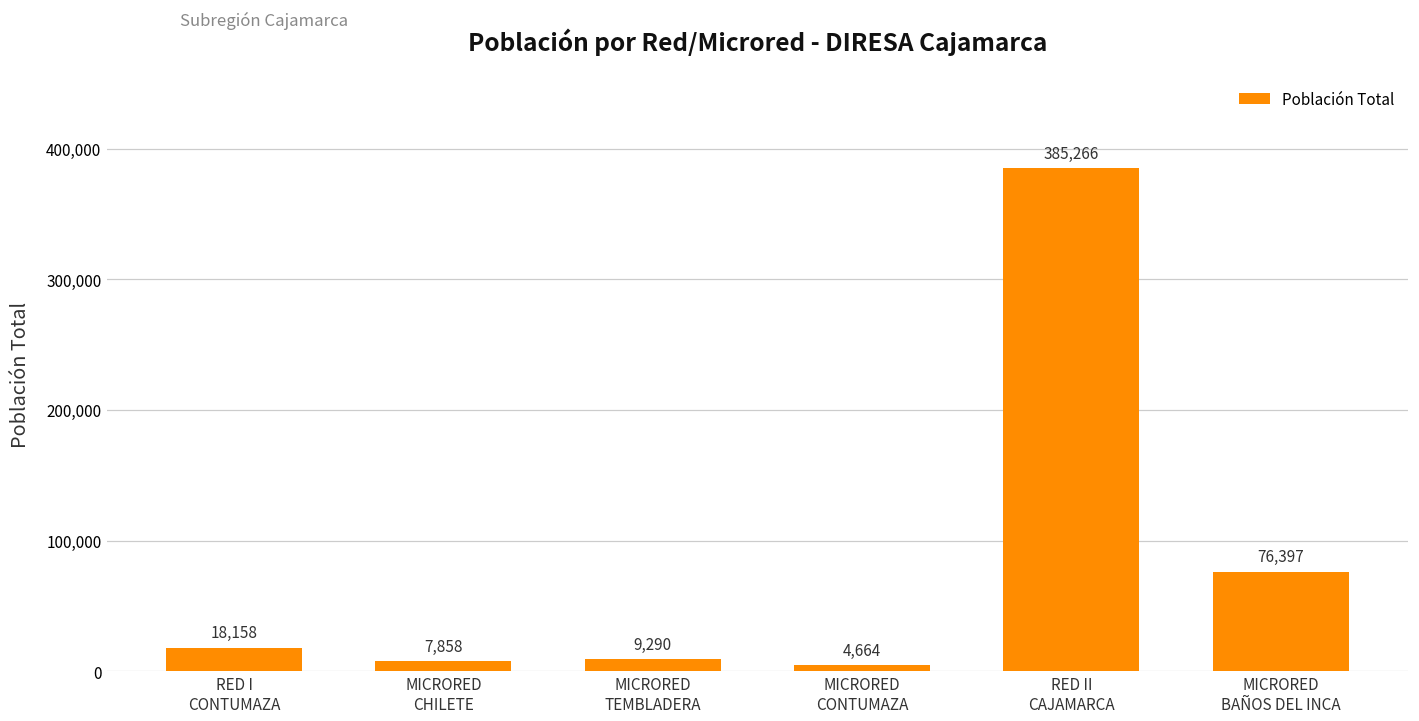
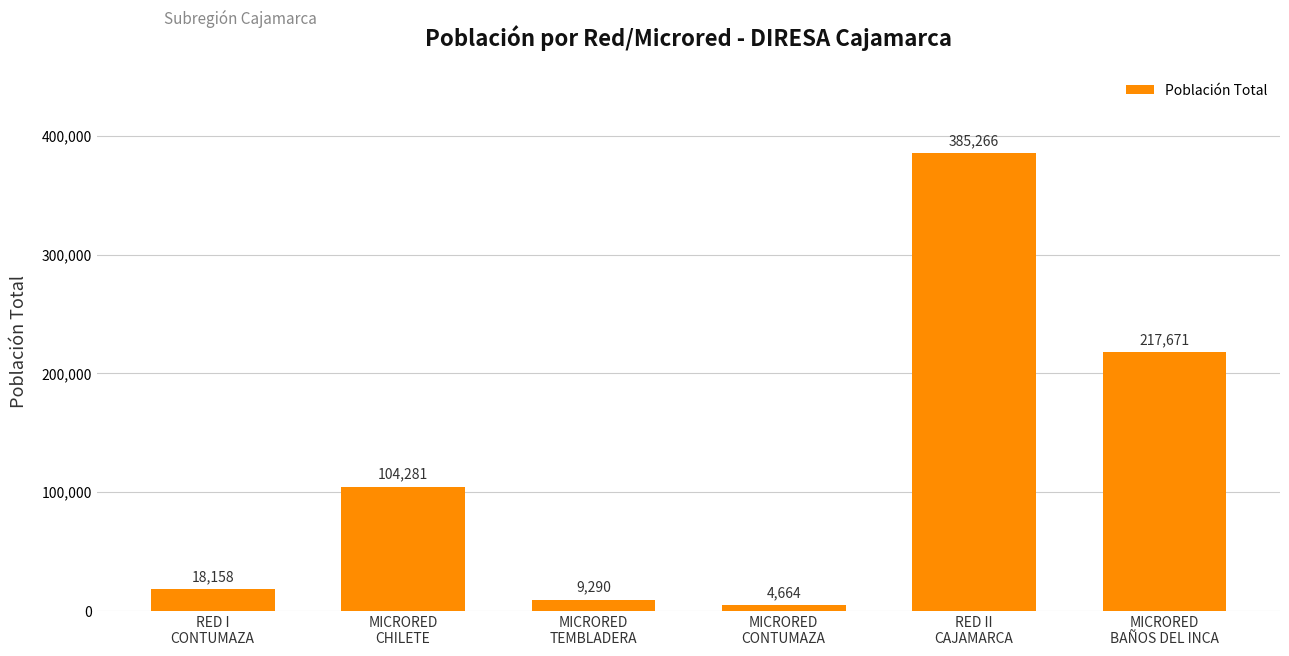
MICRORED CHILETE: 7,858 -> 104,281
MICRORED BAÑOS DEL INCA: 76,397 -> 217,671
